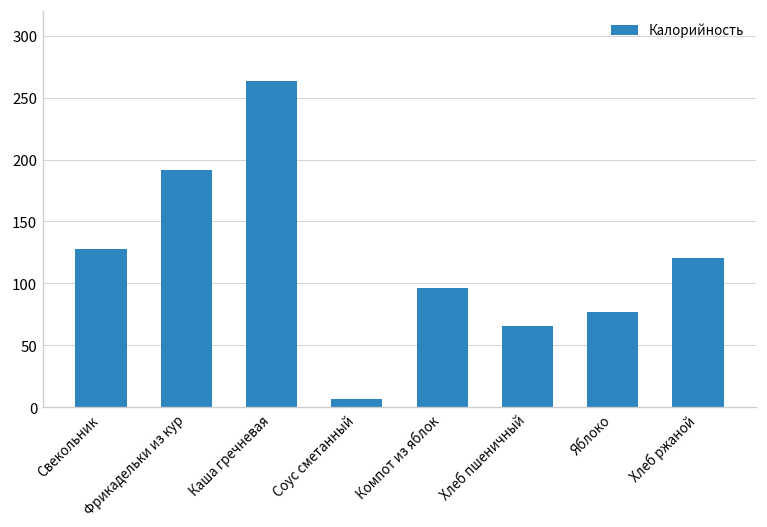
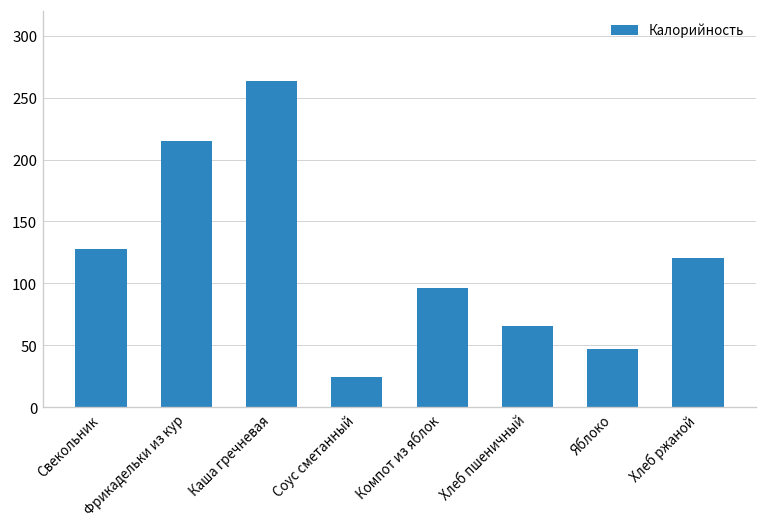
Фрикадельки из кур: 192 -> 215
Соус сметанный: 6 -> 24
Яблоко: 77 -> 47
